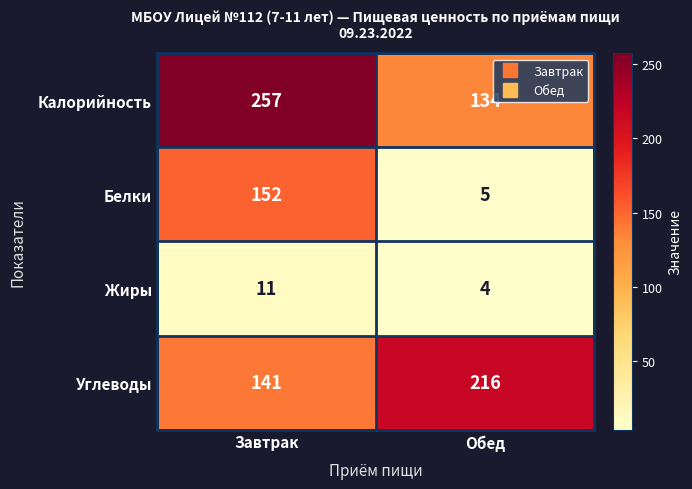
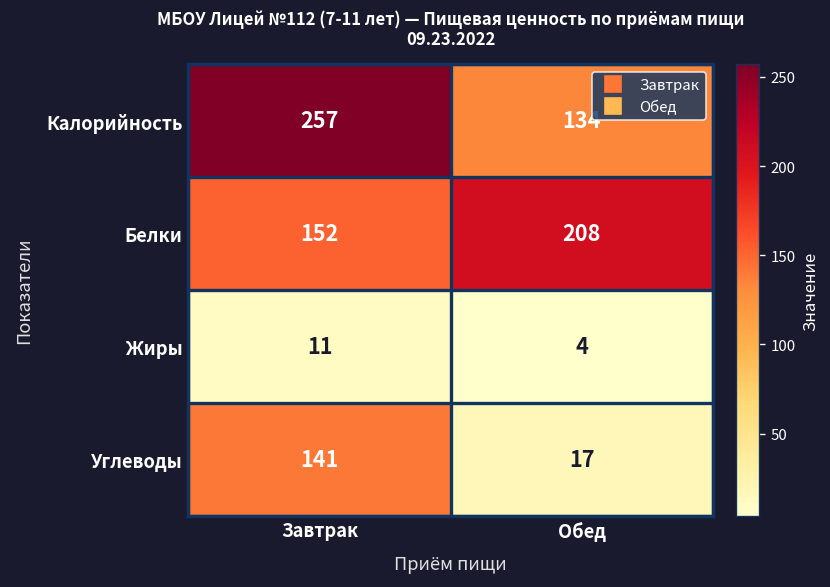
Белки, Обед: 5 -> 208
Углеводы, Обед: 216 -> 17
